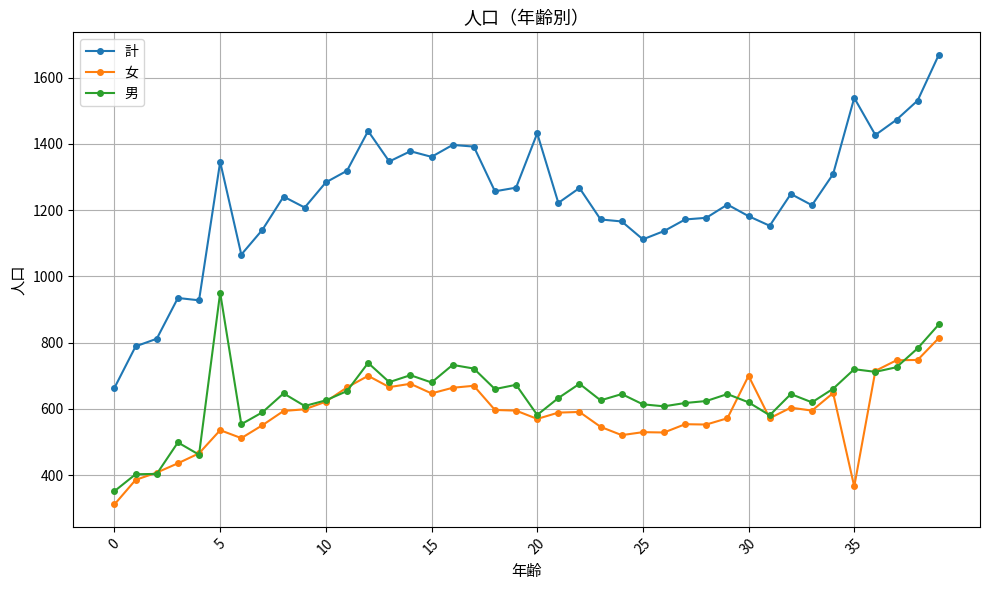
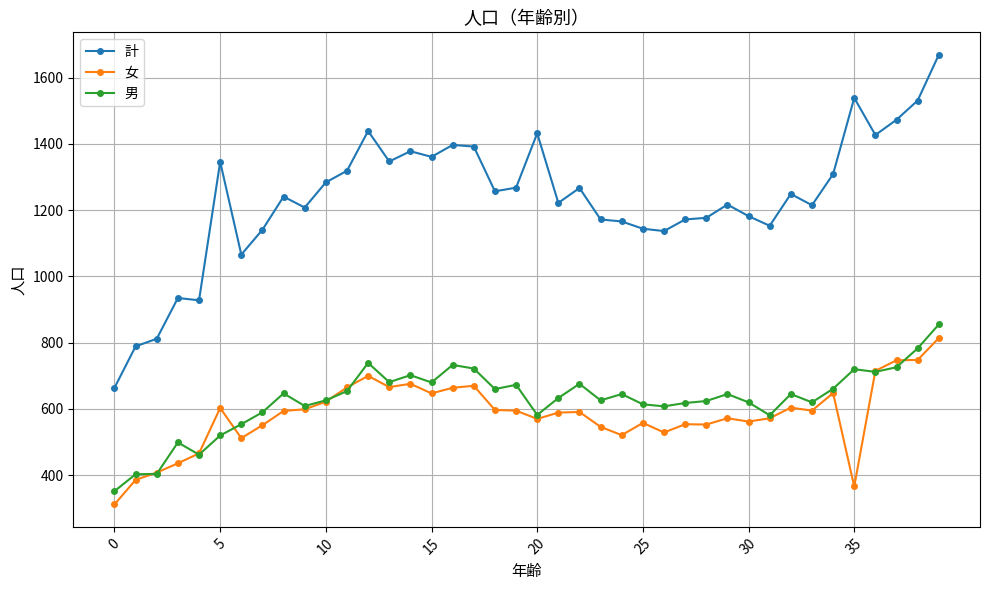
女, 5: 540 -> 600
男, 5: 950 -> 520
計, 25: 1110 -> 1140
女, 25: 530 -> 560
女, 30: 700 -> 560
